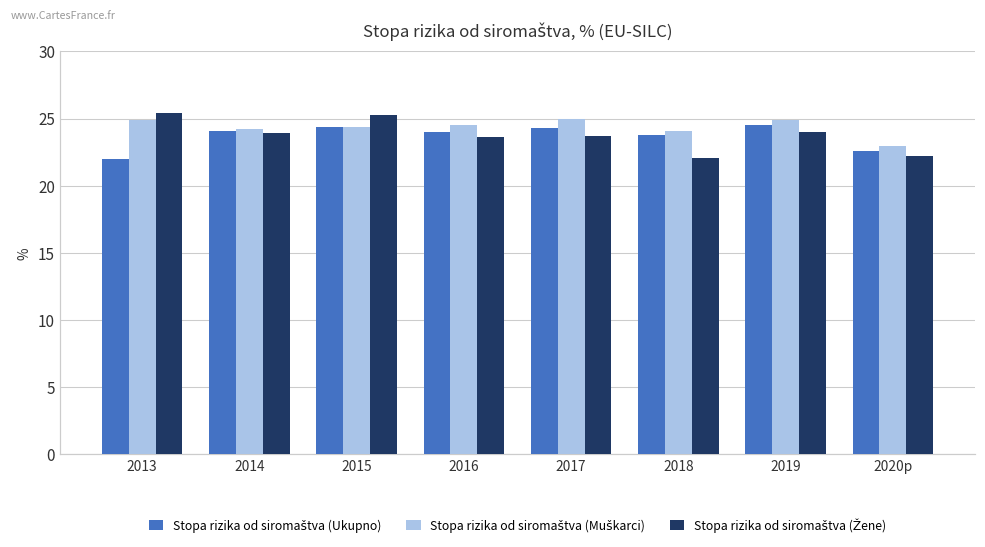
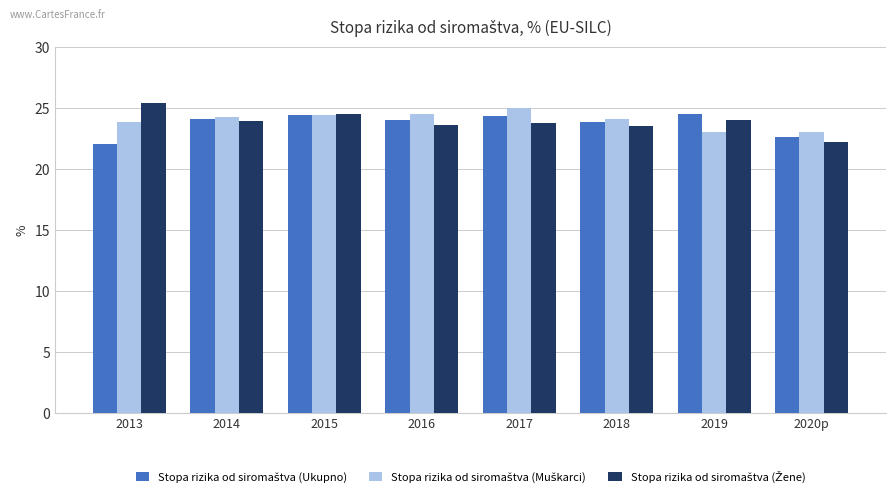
Stopa rizika od siromaštva (Muškarci), 2013: 24.9 -> 23.8
Stopa rizika od siromaštva (Žene), 2015: 25.3 -> 24.5
Stopa rizika od siromaštva (Žene), 2018: 22.1 -> 23.5
Stopa rizika od siromaštva (Muškarci), 2019: 24.9 -> 23.0
